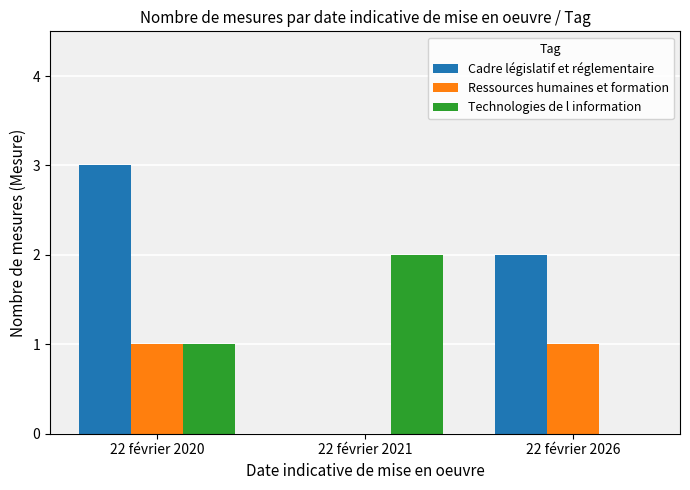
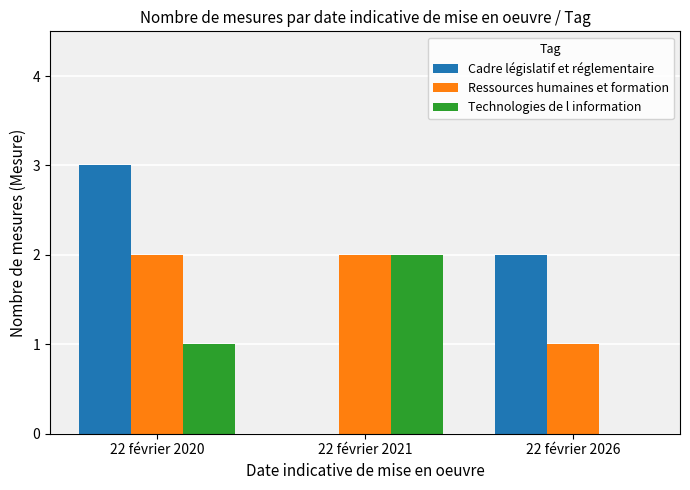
Ressources humaines et formation, 22 février 2020: 1 -> 2
Ressources humaines et formation, 22 février 2021: 0 -> 2
